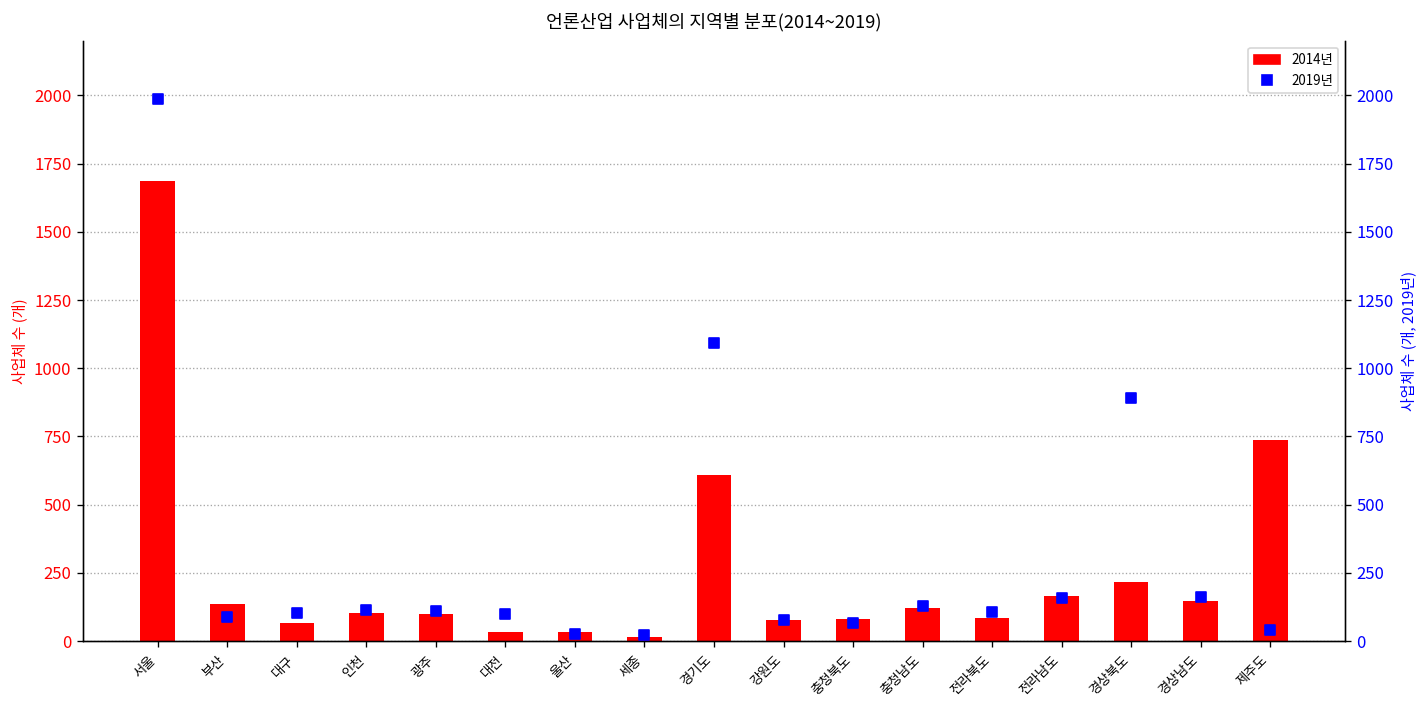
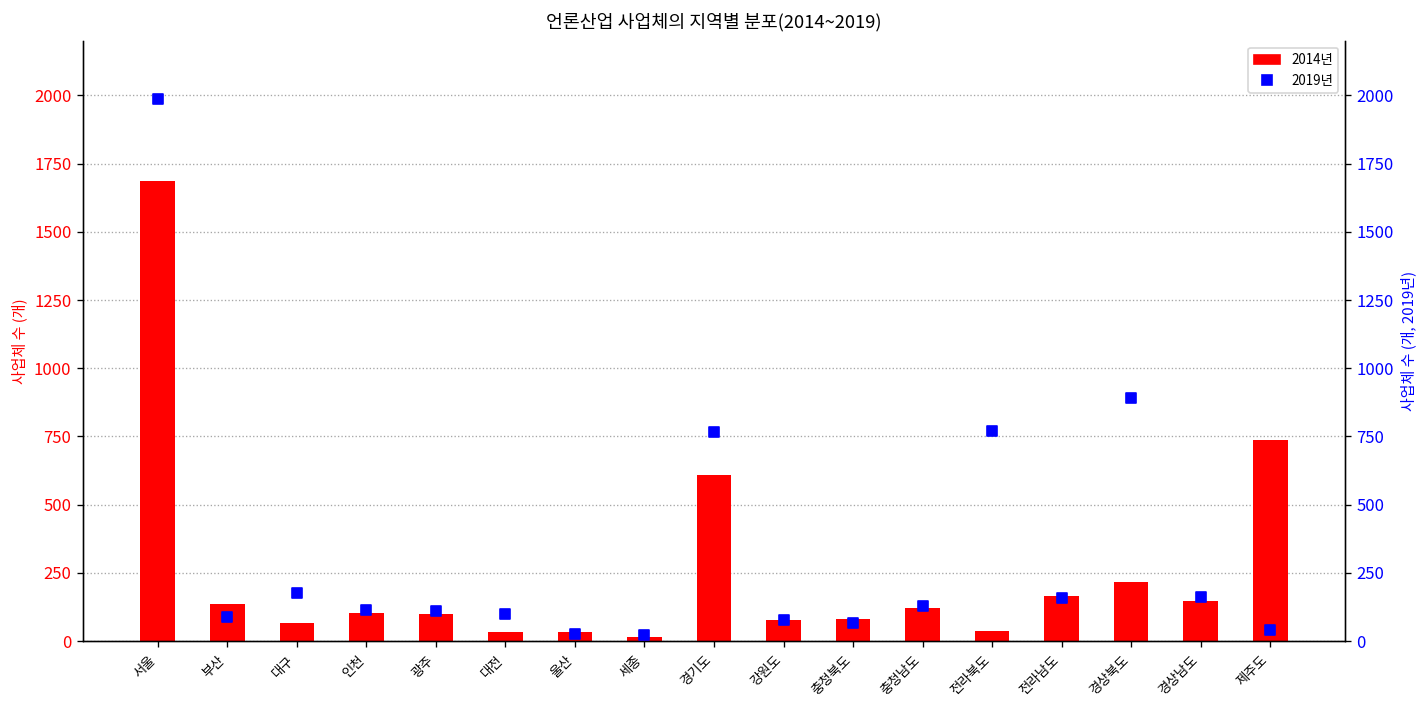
2014년, 전라북도: 80 -> 40
2019년, 대구: 100 -> 180
2019년, 경기도: 1090 -> 770
2019년, 전라북도: 110 -> 770
